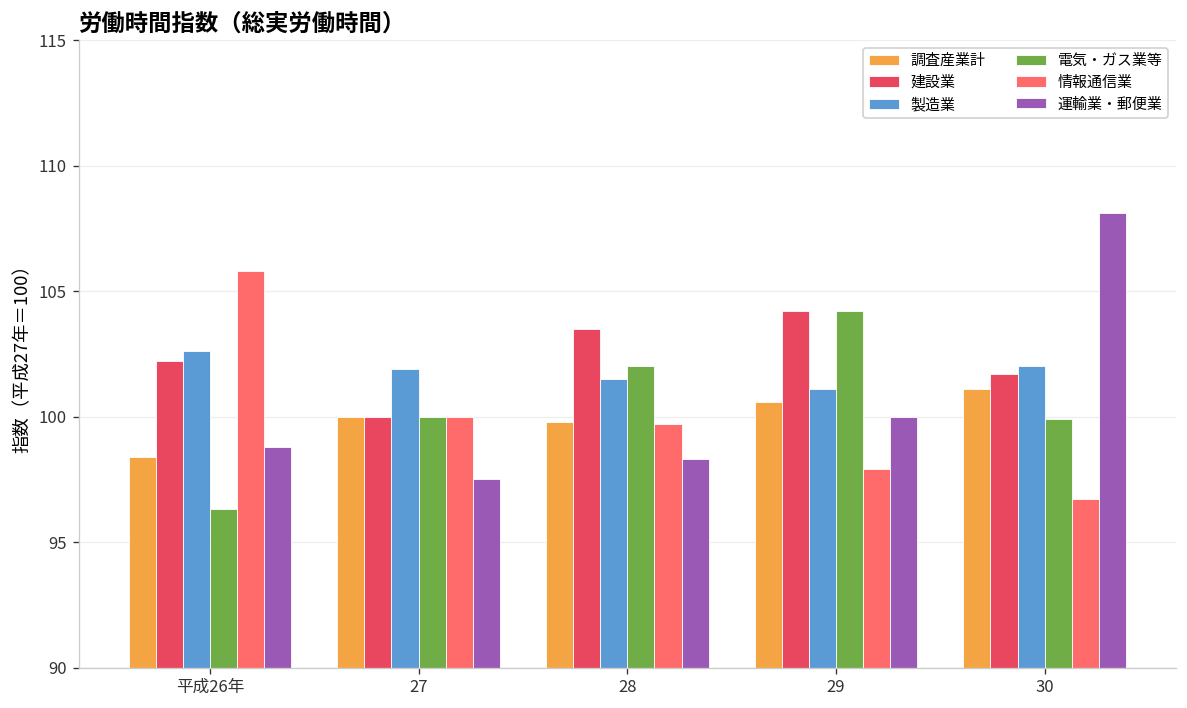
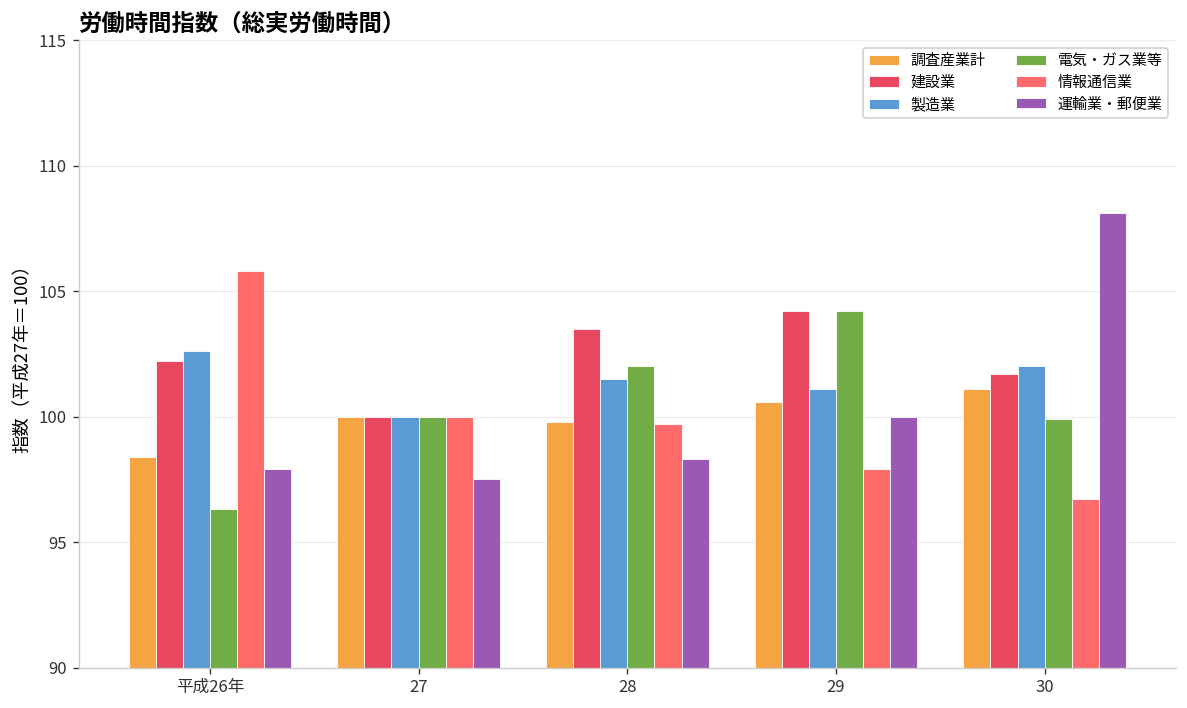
運輸業・郵便業, 平成26年: 98.8 -> 97.9
製造業, 27: 101.9 -> 100.0
